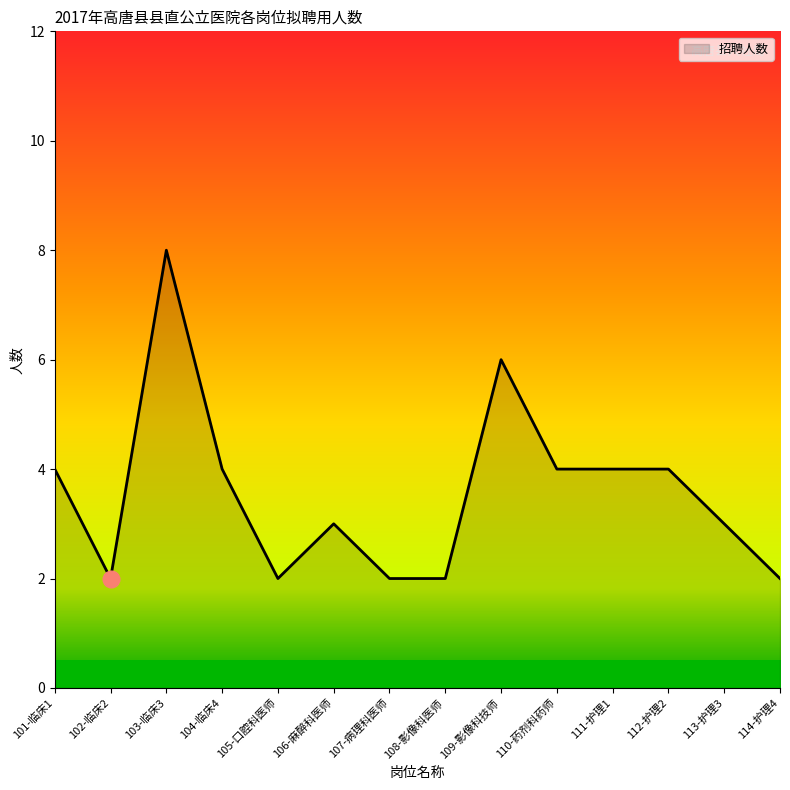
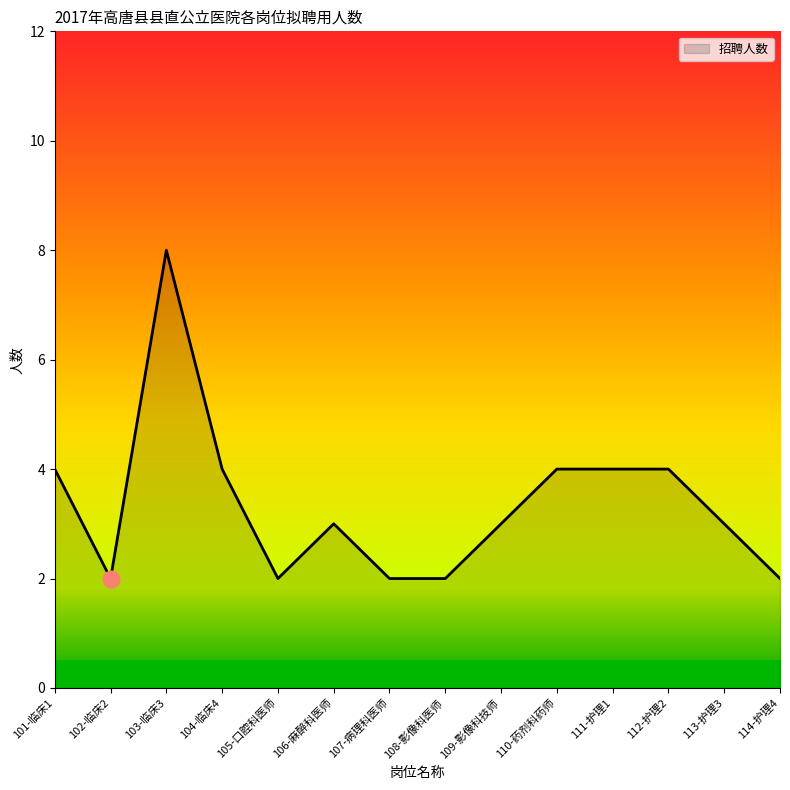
招聘人数, 109-影像科技师: 6 -> 3
